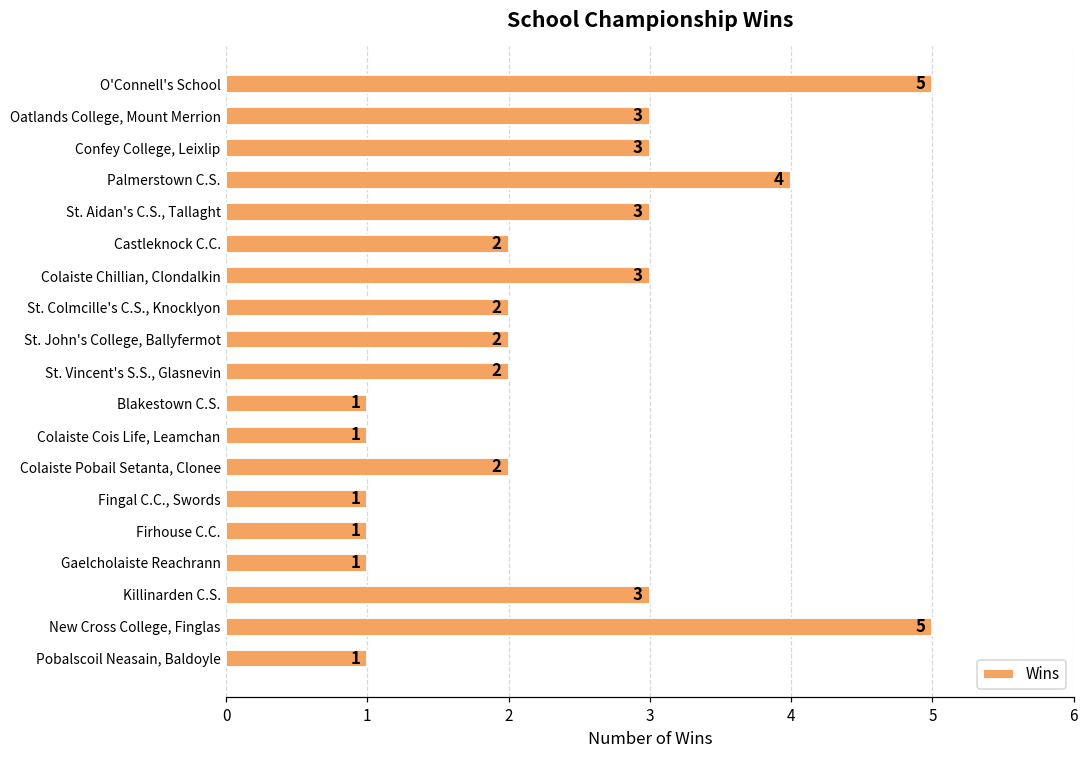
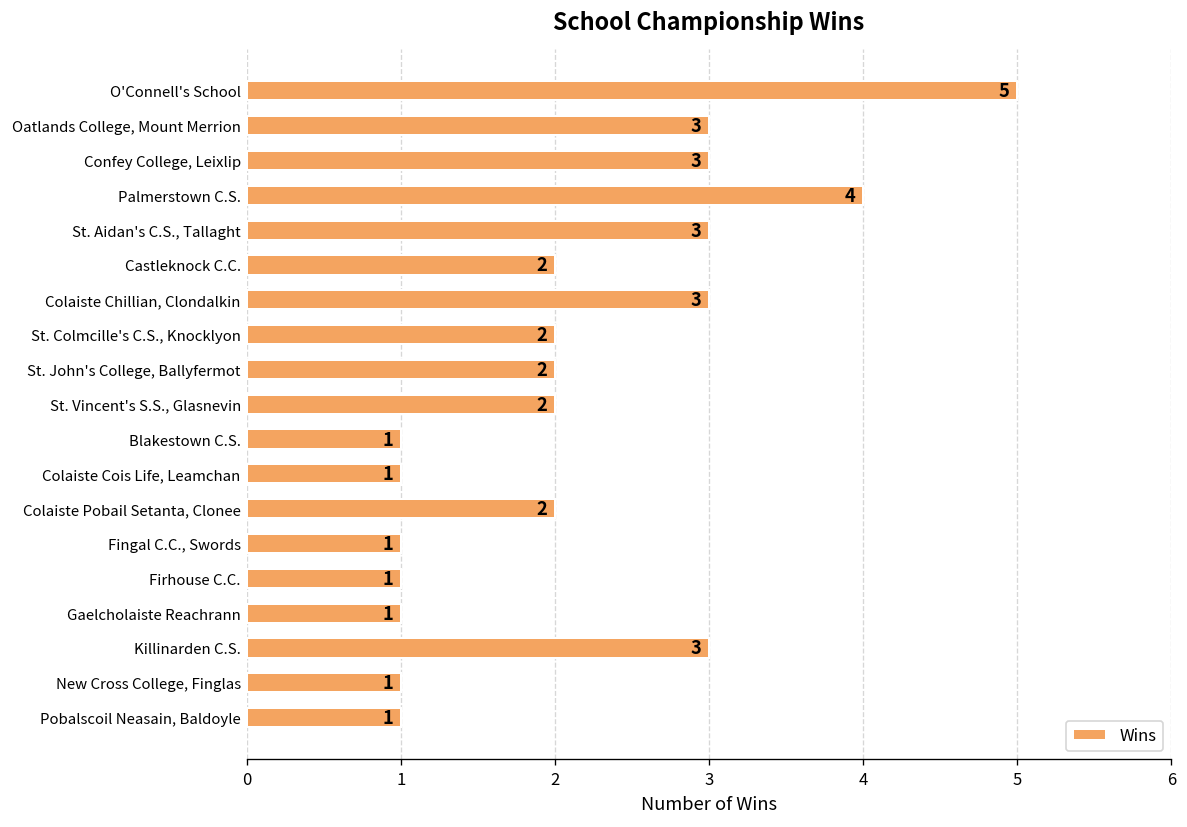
New Cross College, Finglas: 5 -> 1
